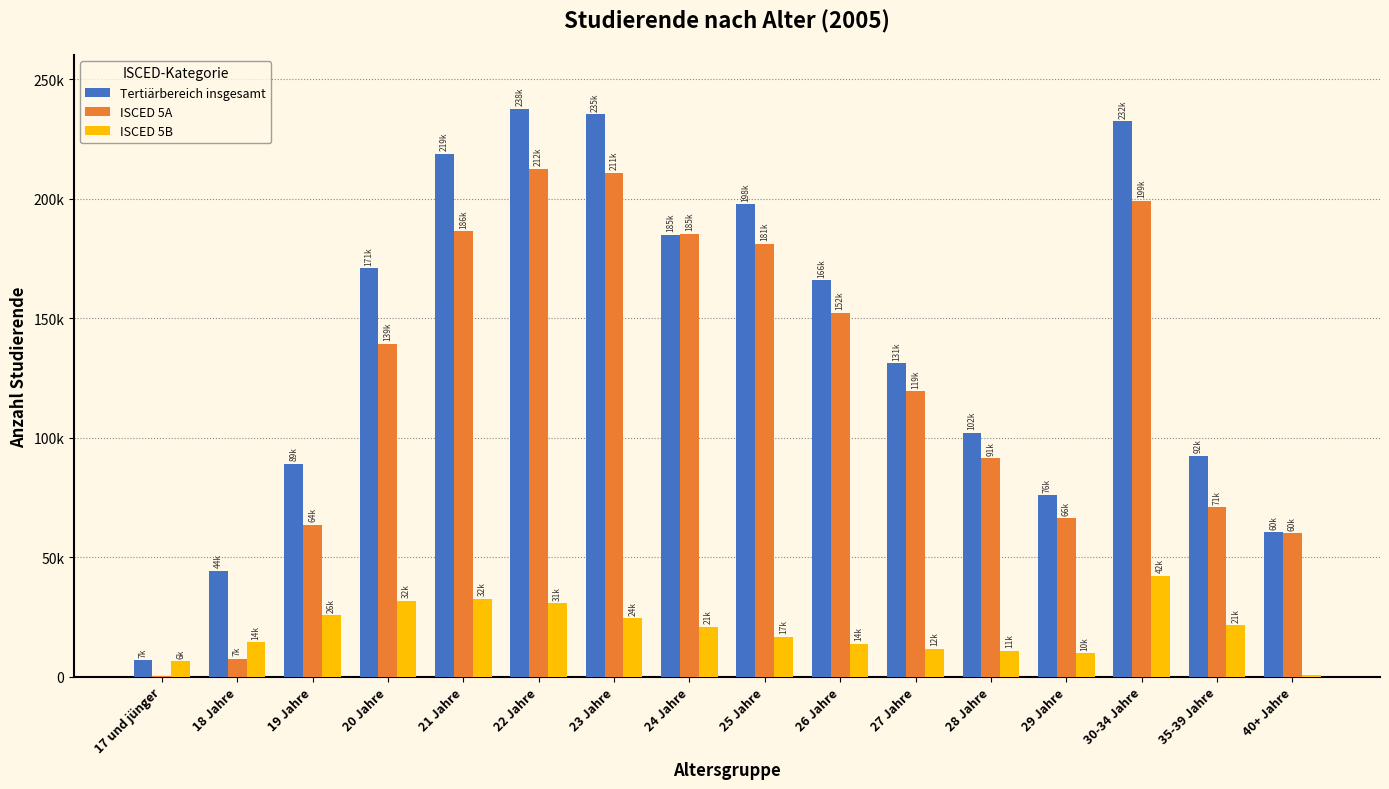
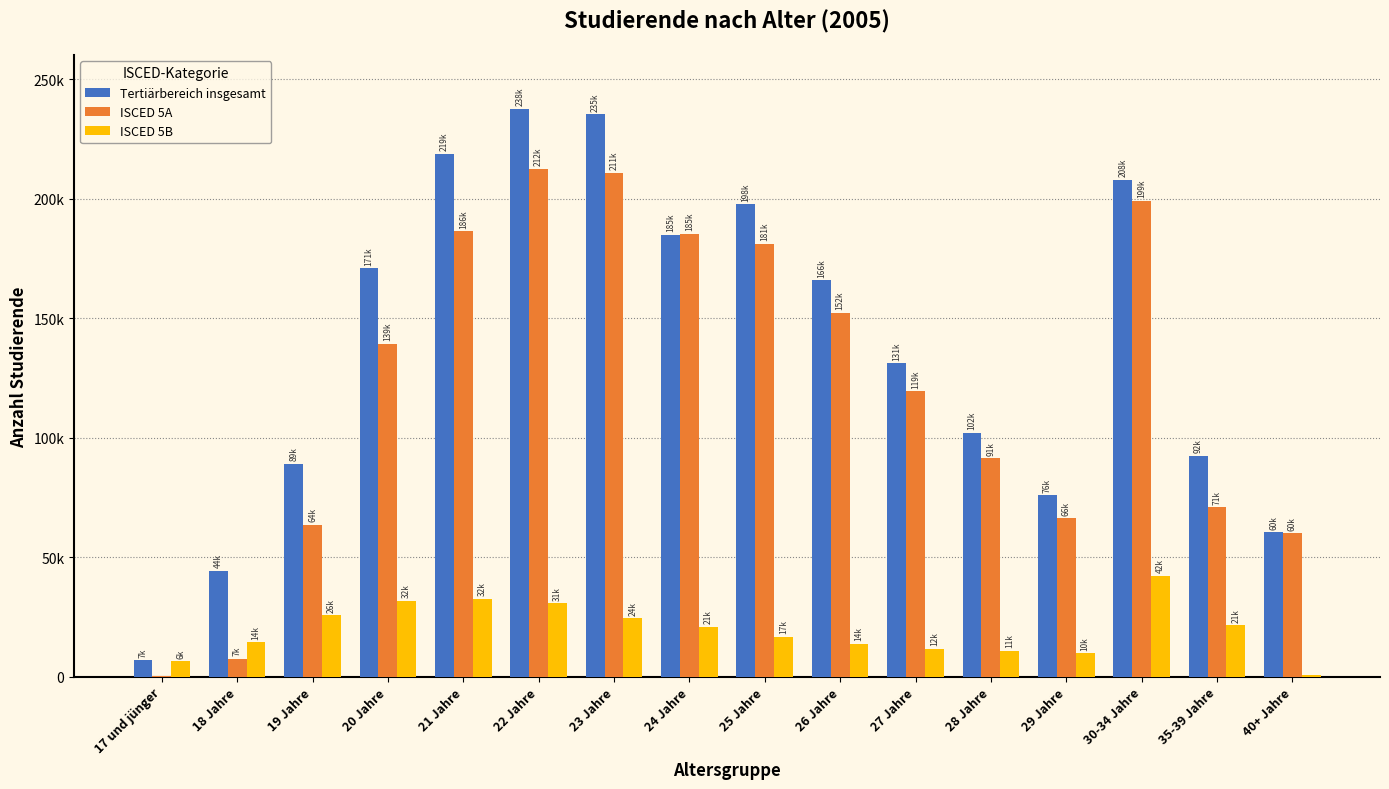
Tertiärbereich insgesamt, 30-34 Jahre: 232k -> 208k
